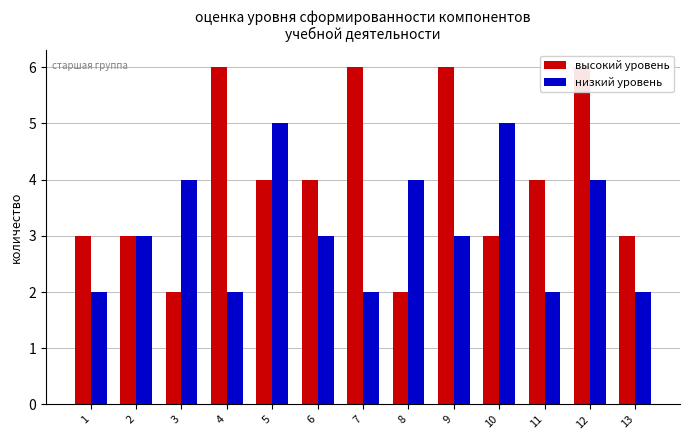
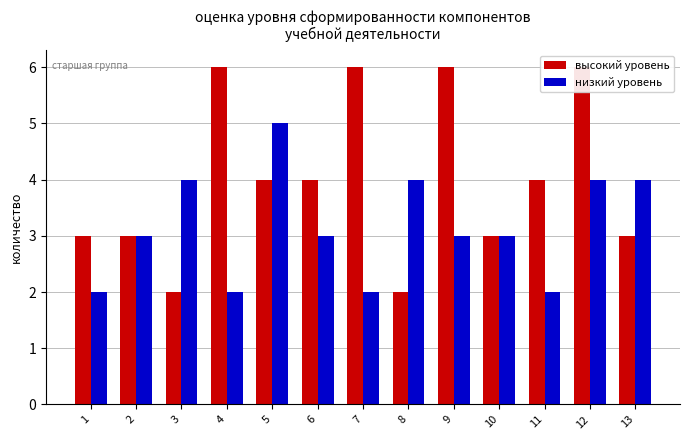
низкий уровень, 10: 5 -> 3
низкий уровень, 13: 2 -> 4
